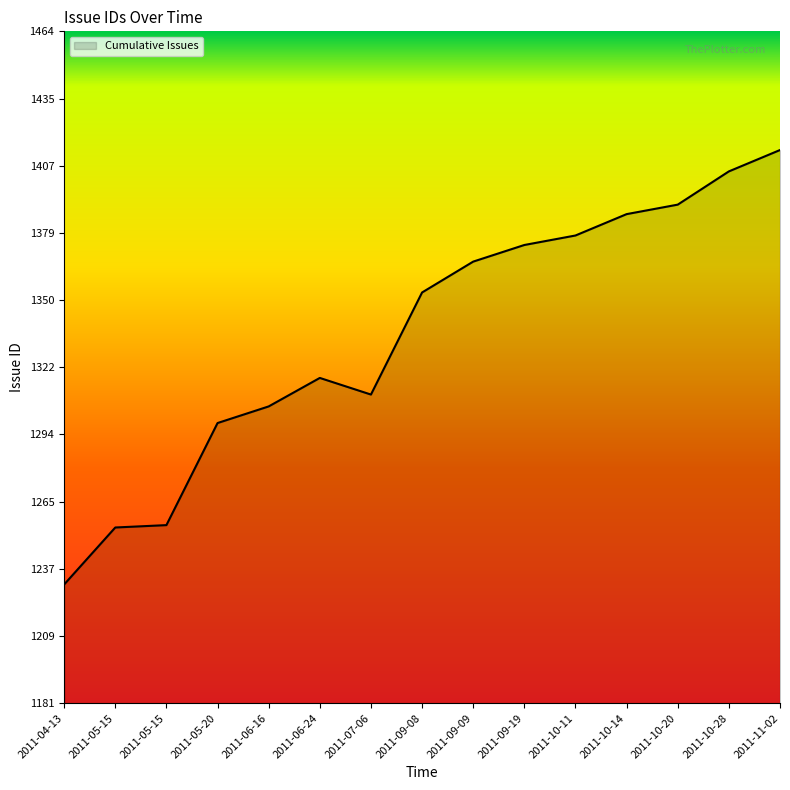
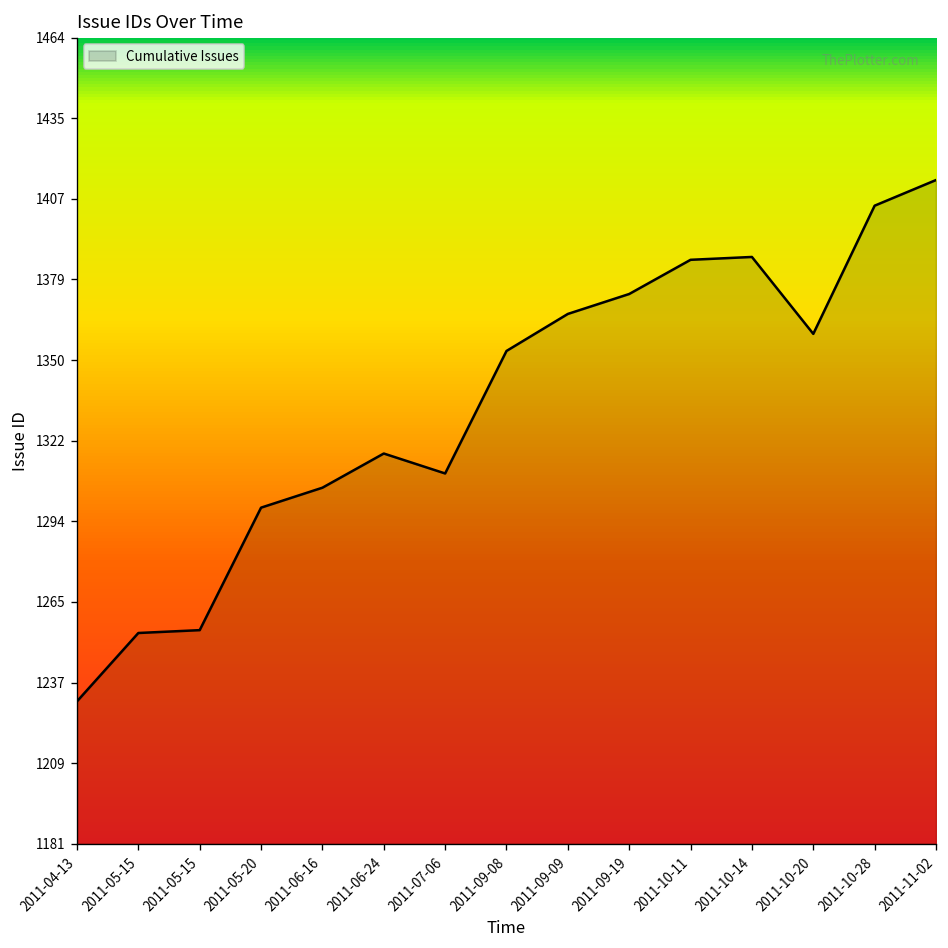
2011-10-11: 1378 -> 1386
2011-10-20: 1391 -> 1360
